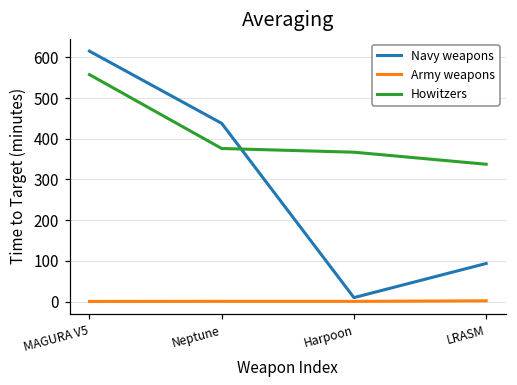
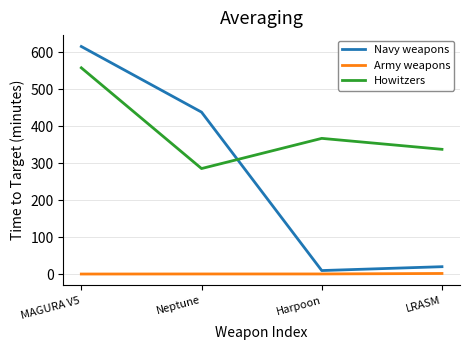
Howitzers, Neptune: 380 -> 290
Navy weapons, LRASM: 90 -> 20
